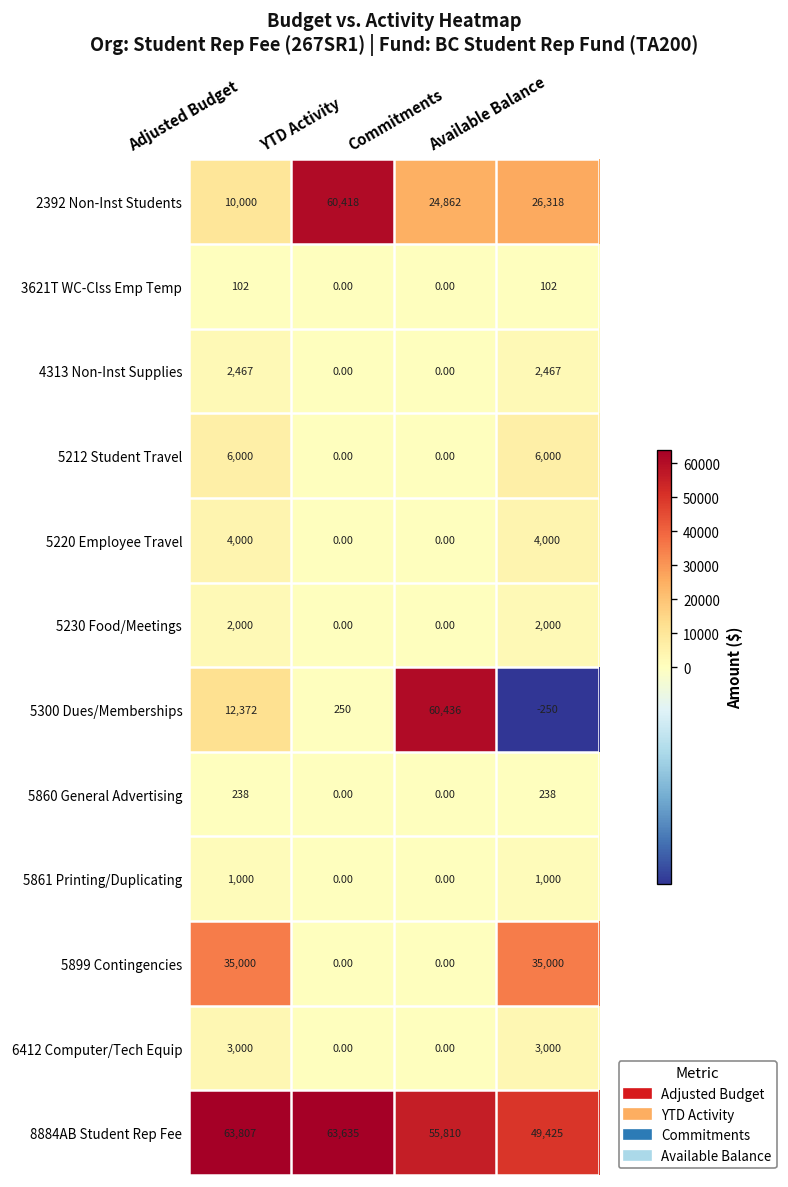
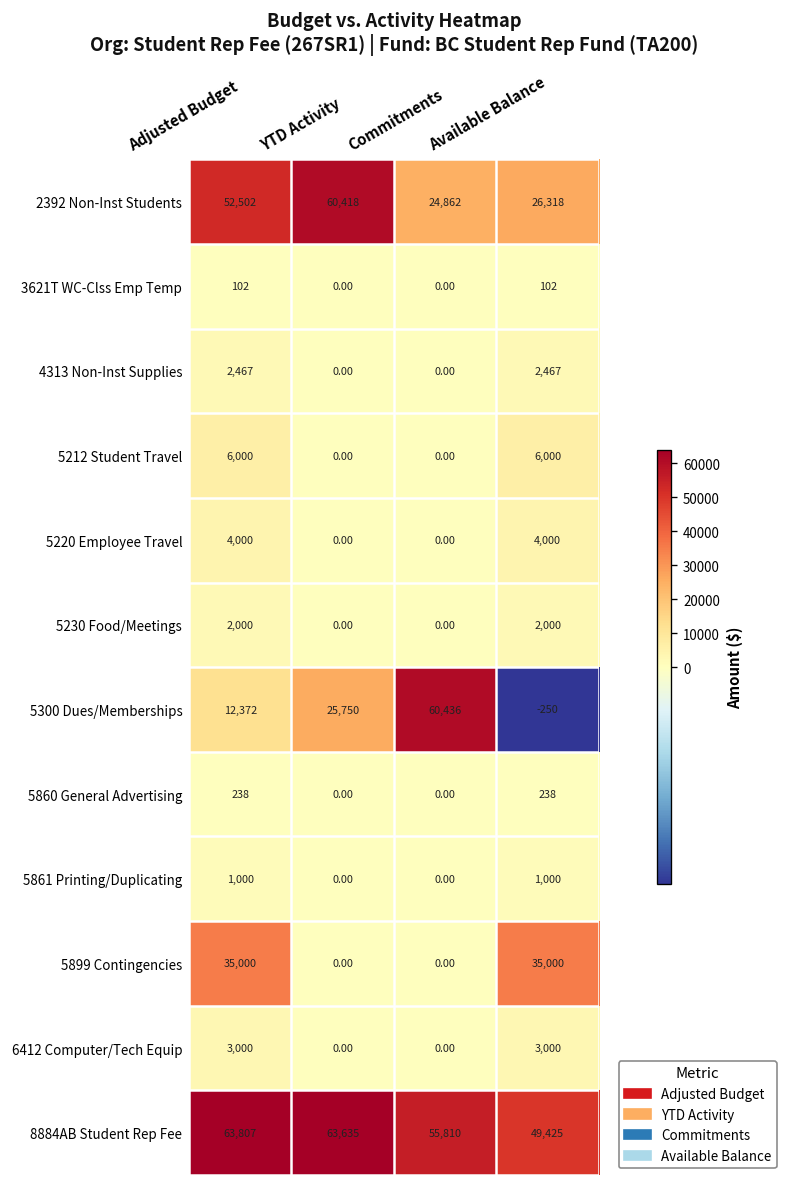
2392 Non-Inst Students, Adjusted Budget: 10,000 -> 52,502
5300 Dues/Memberships, YTD Activity: 250 -> 25,750
